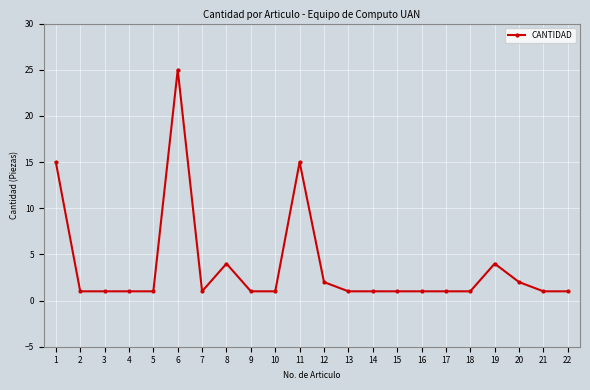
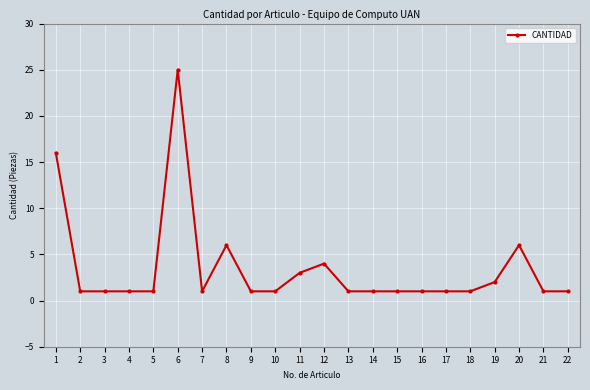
1: 15 -> 16
8: 4 -> 6
11: 15 -> 3
12: 2 -> 4
19: 4 -> 2
20: 2 -> 6
